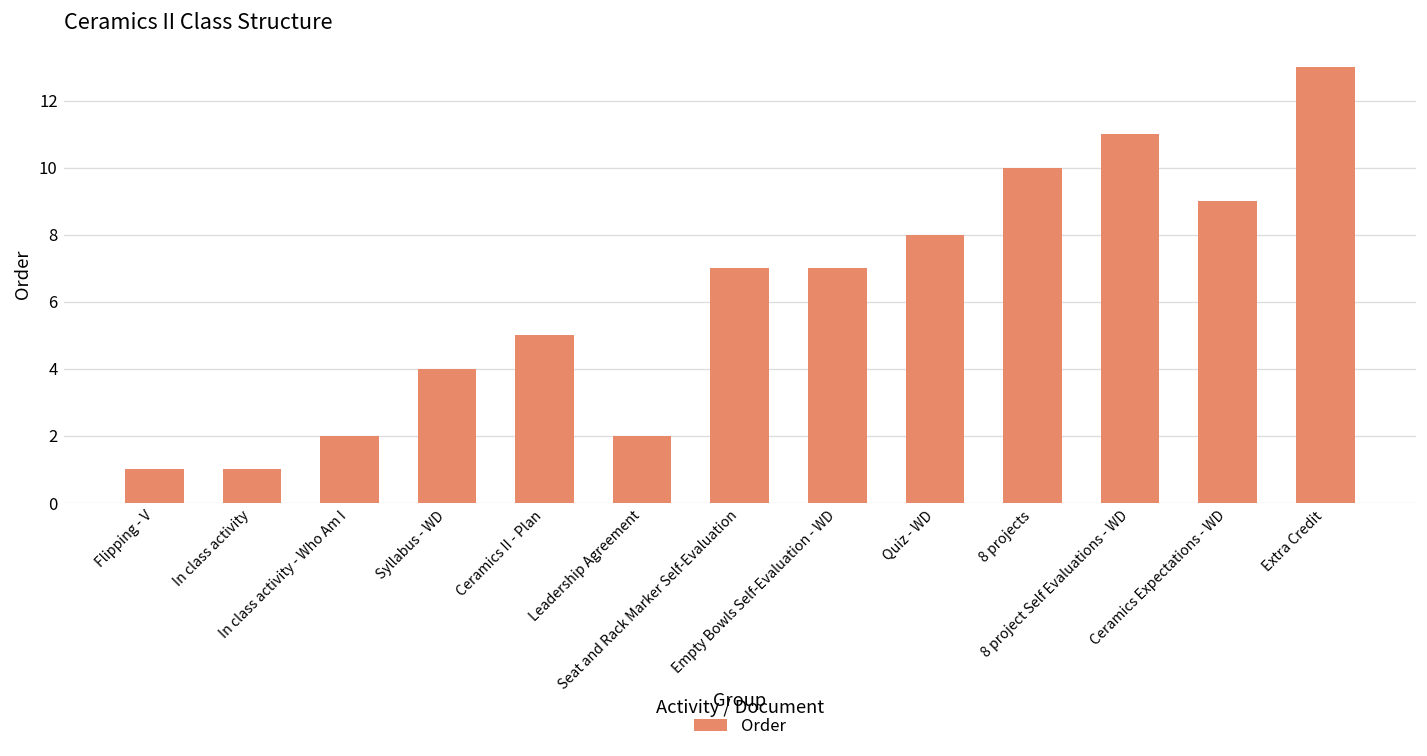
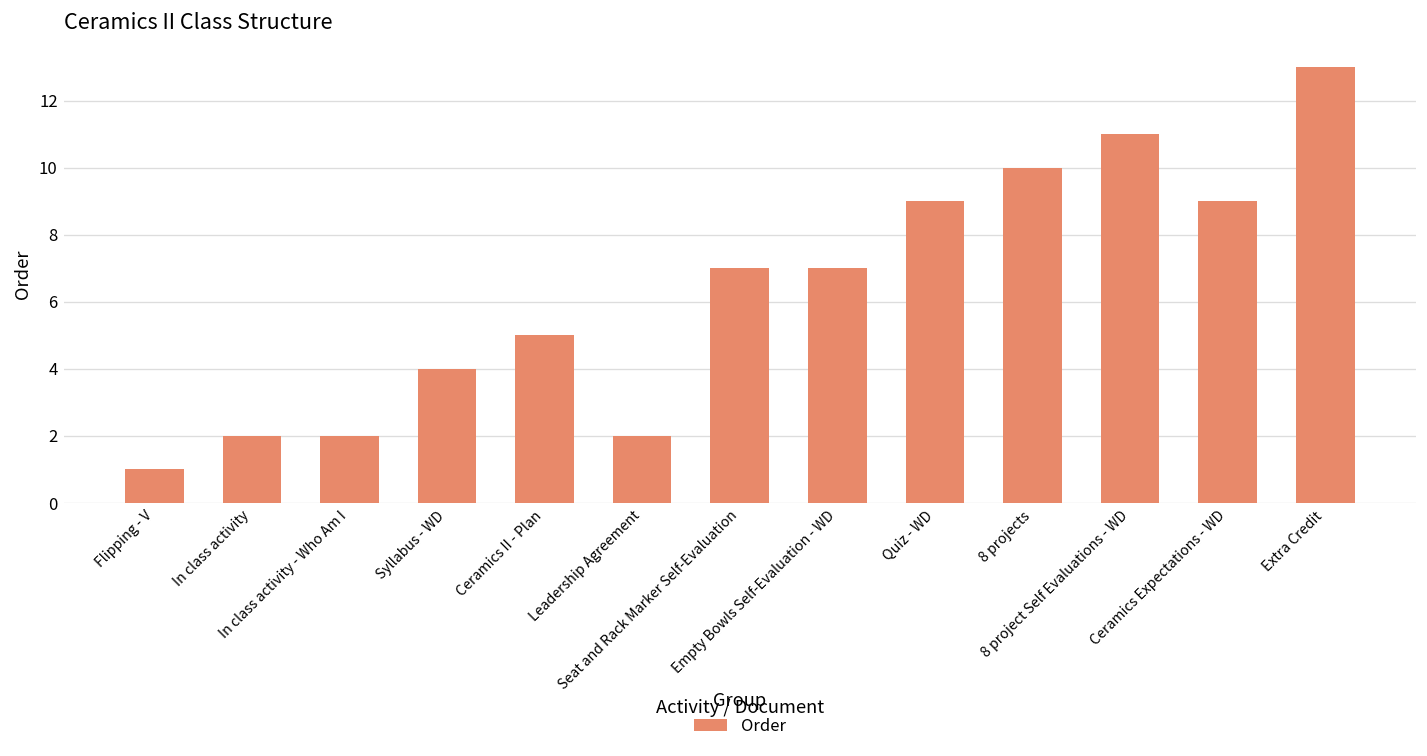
In class activity: 1 -> 2
Quiz - WD: 8 -> 9
